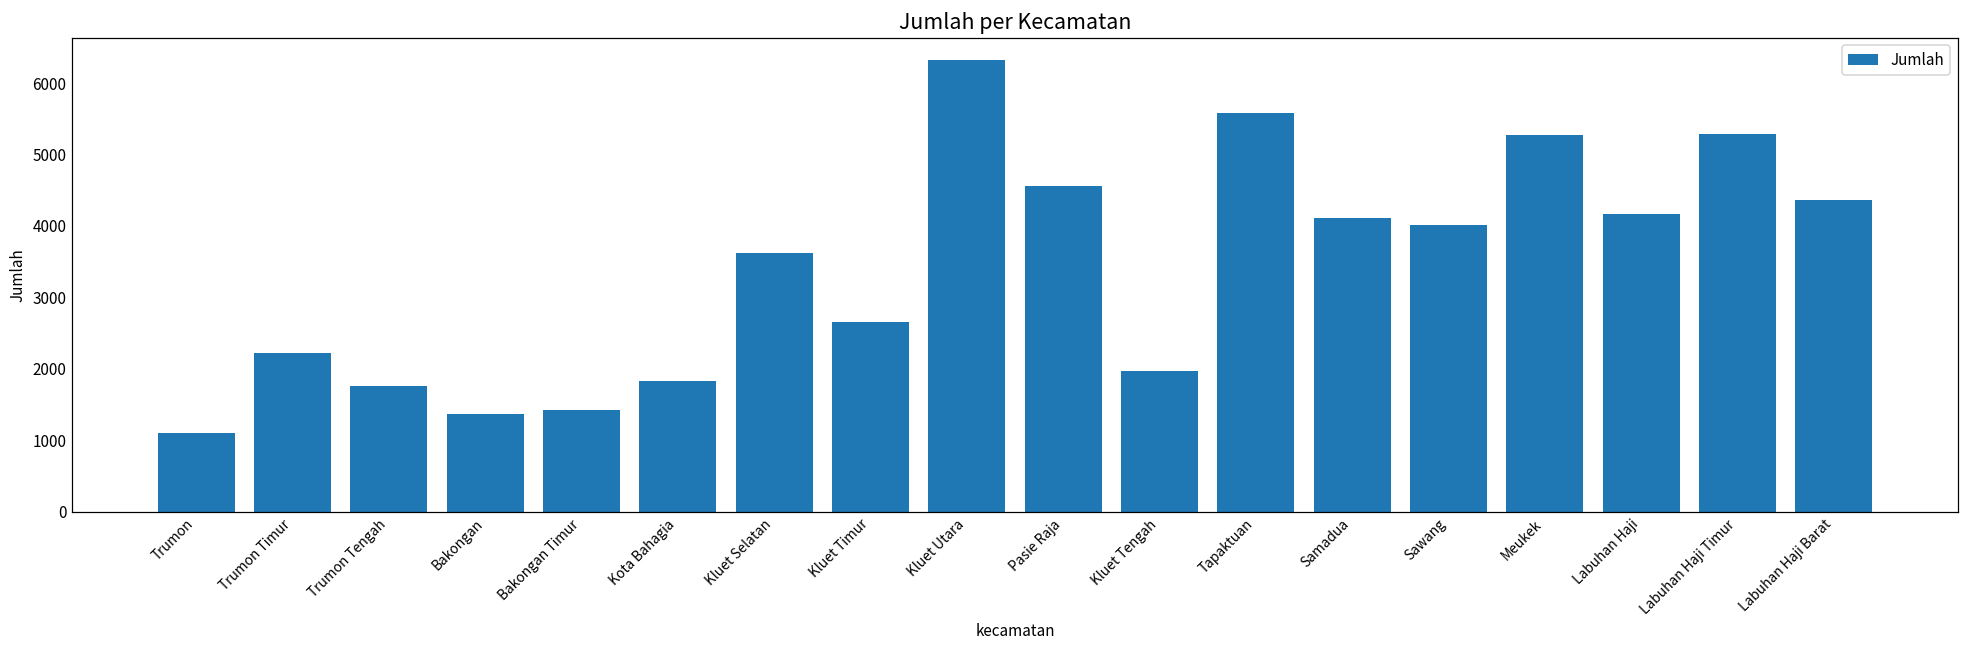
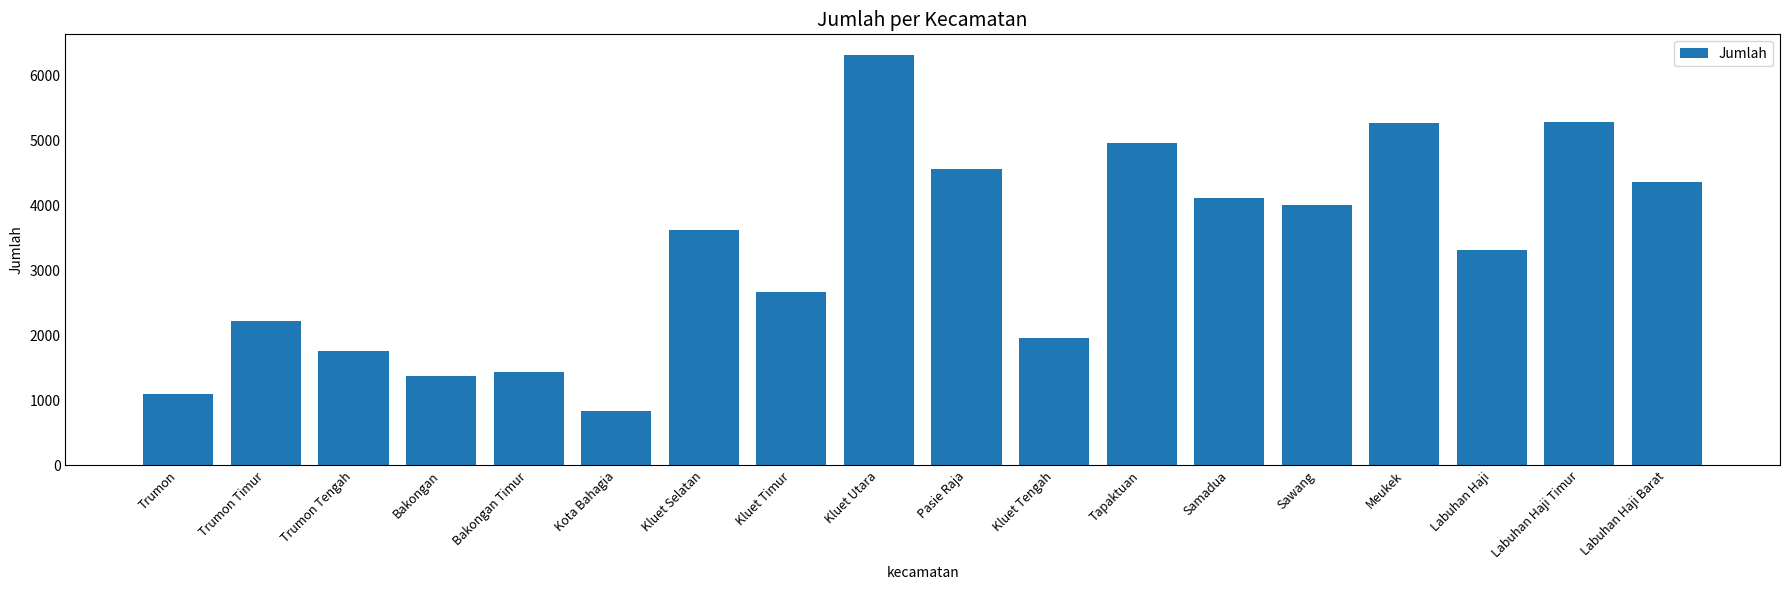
Kota Bahagia: 1800 -> 800
Tapaktuan: 5600 -> 5000
Labuhan Haji: 4200 -> 3300
